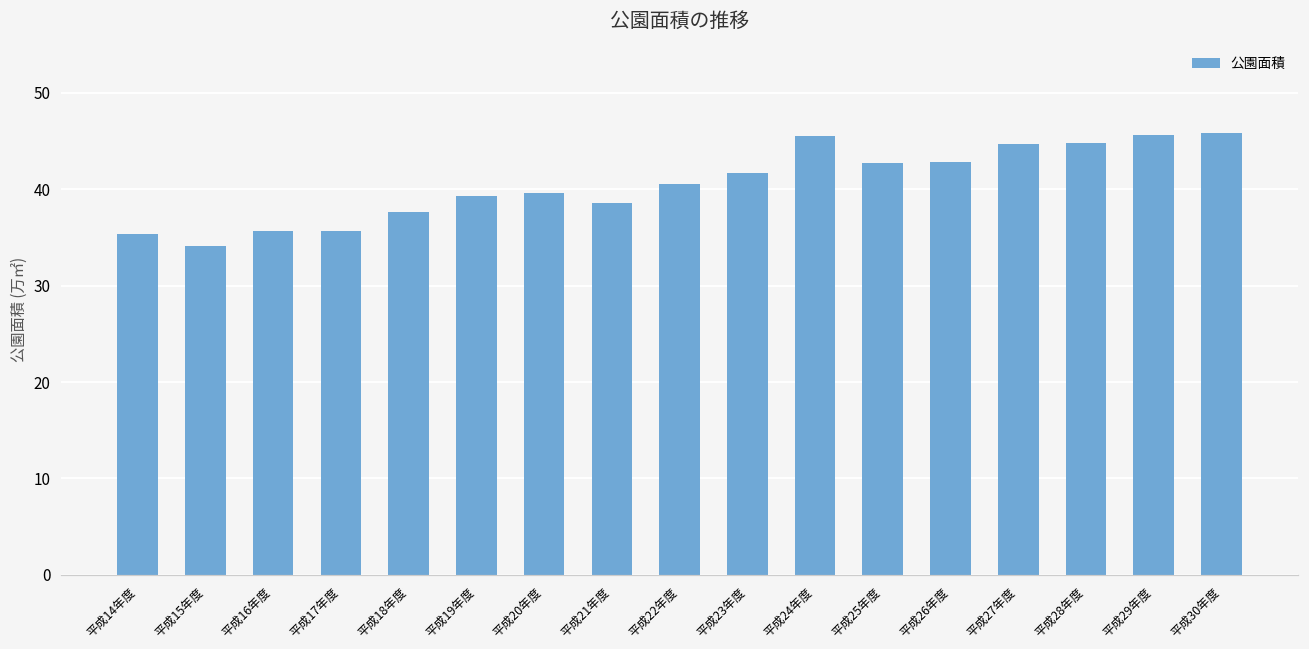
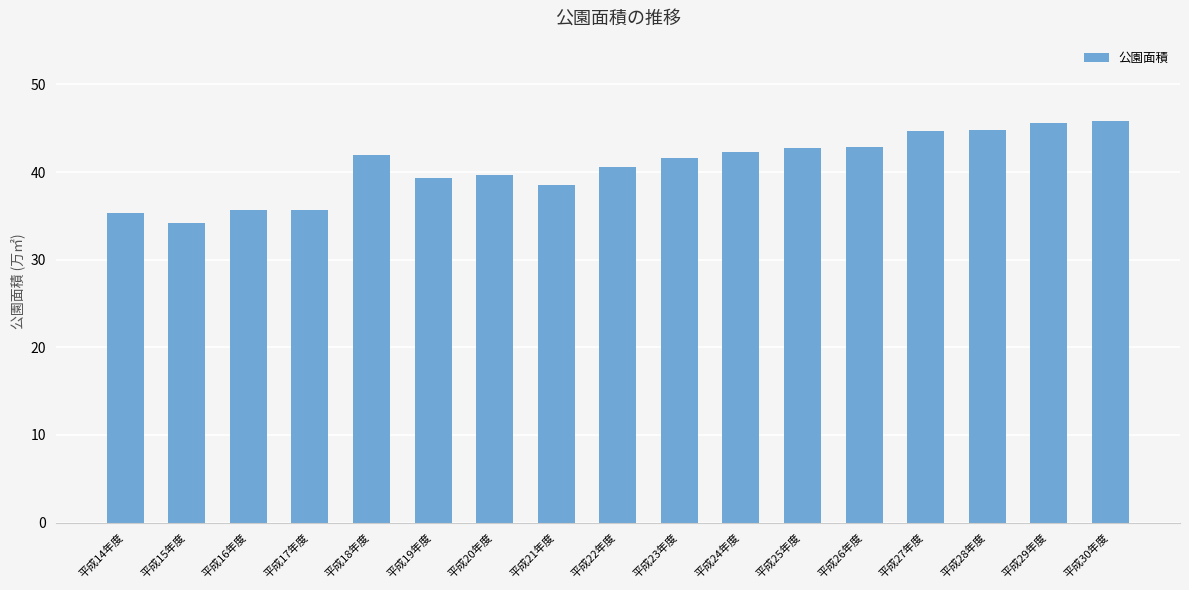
平成18年度: 38 -> 42
平成24年度: 46 -> 42
